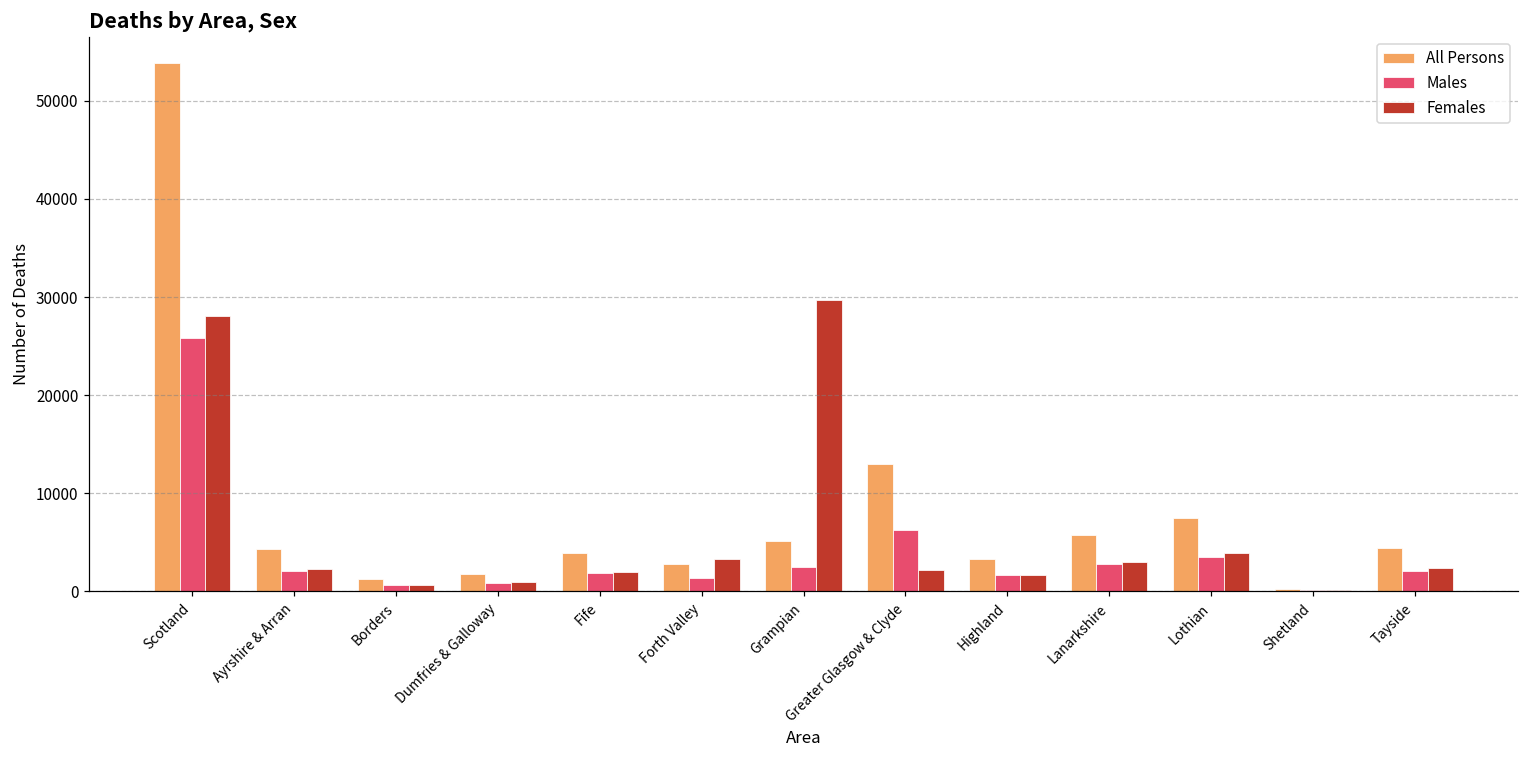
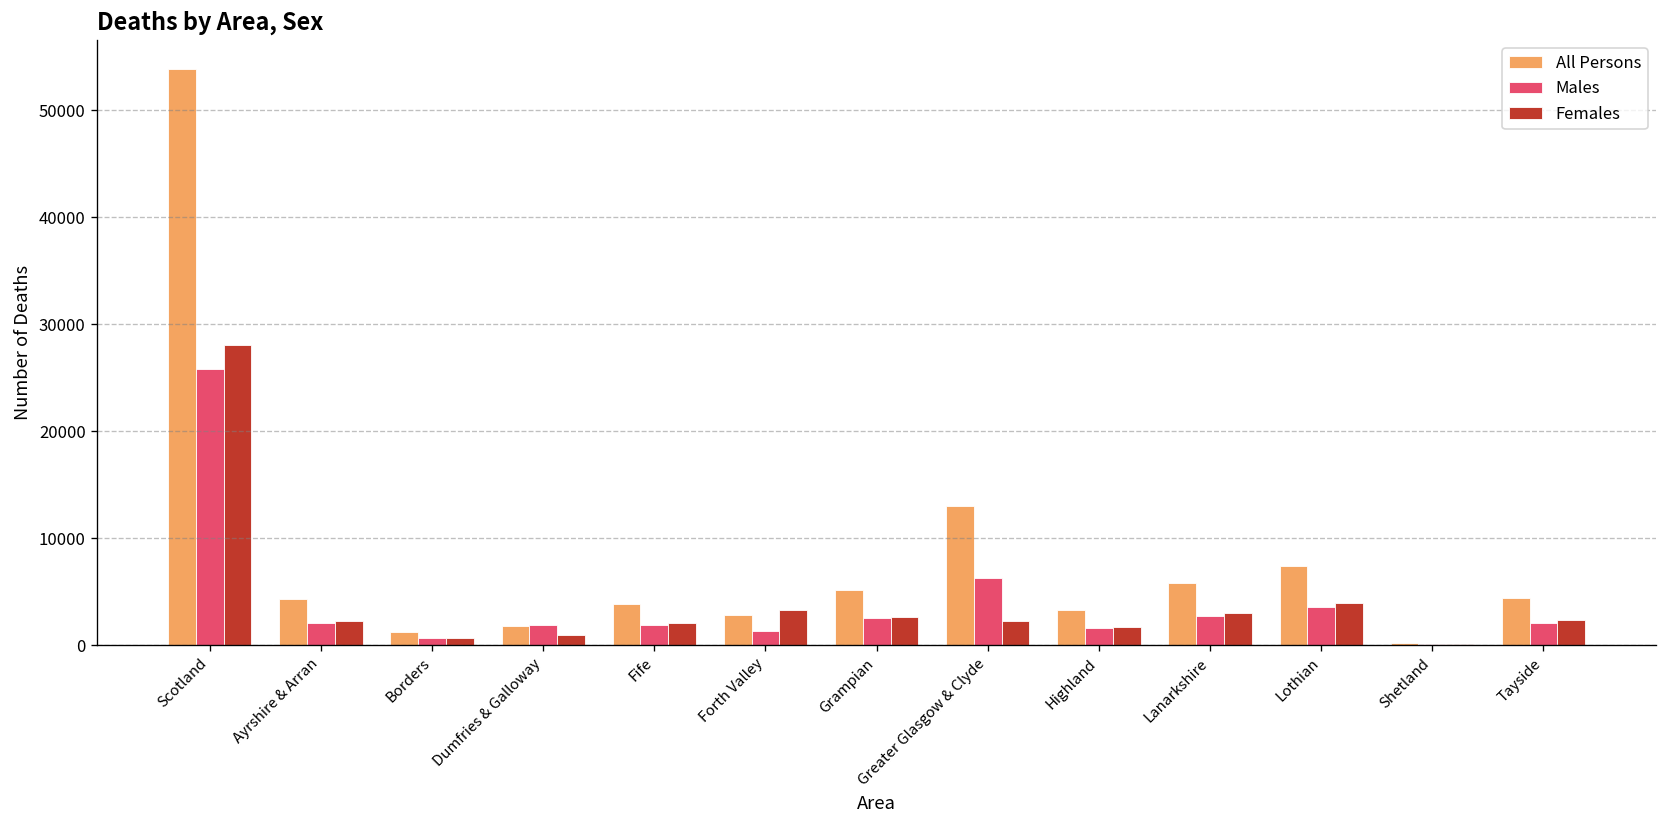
Males, Dumfries & Galloway: 1000 -> 2000
Females, Grampian: 30000 -> 3000
